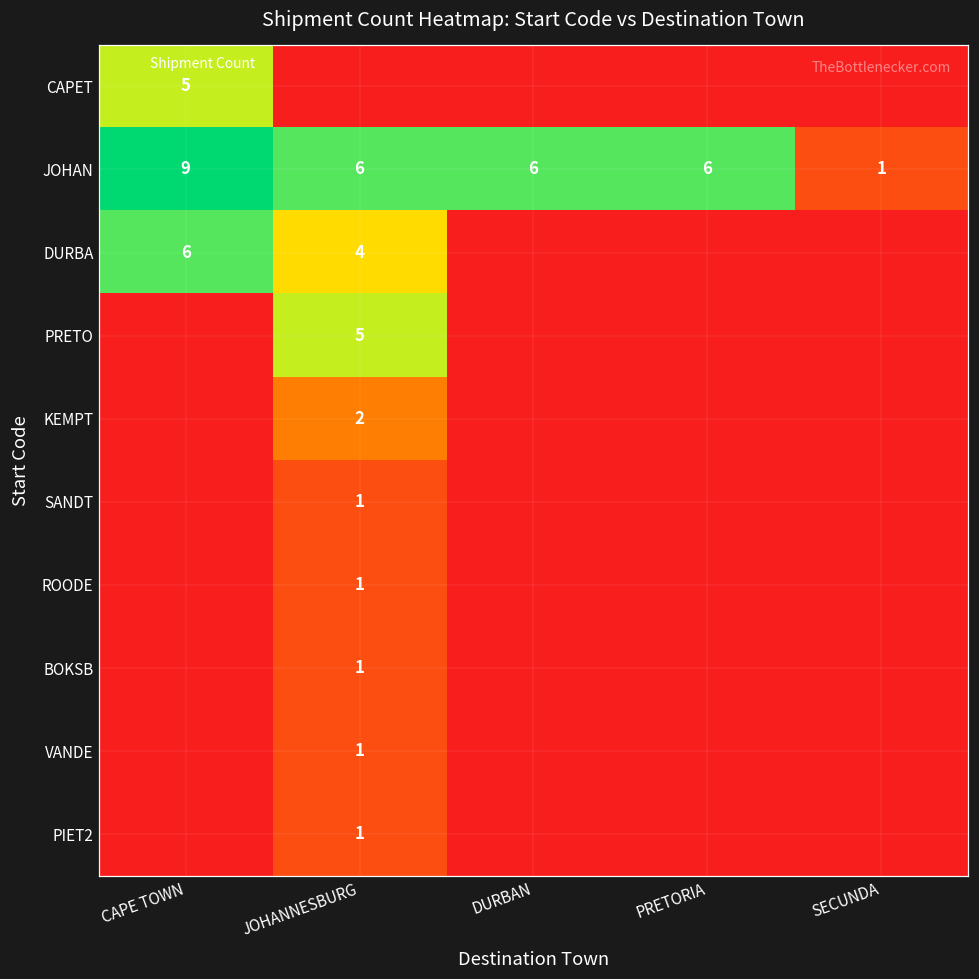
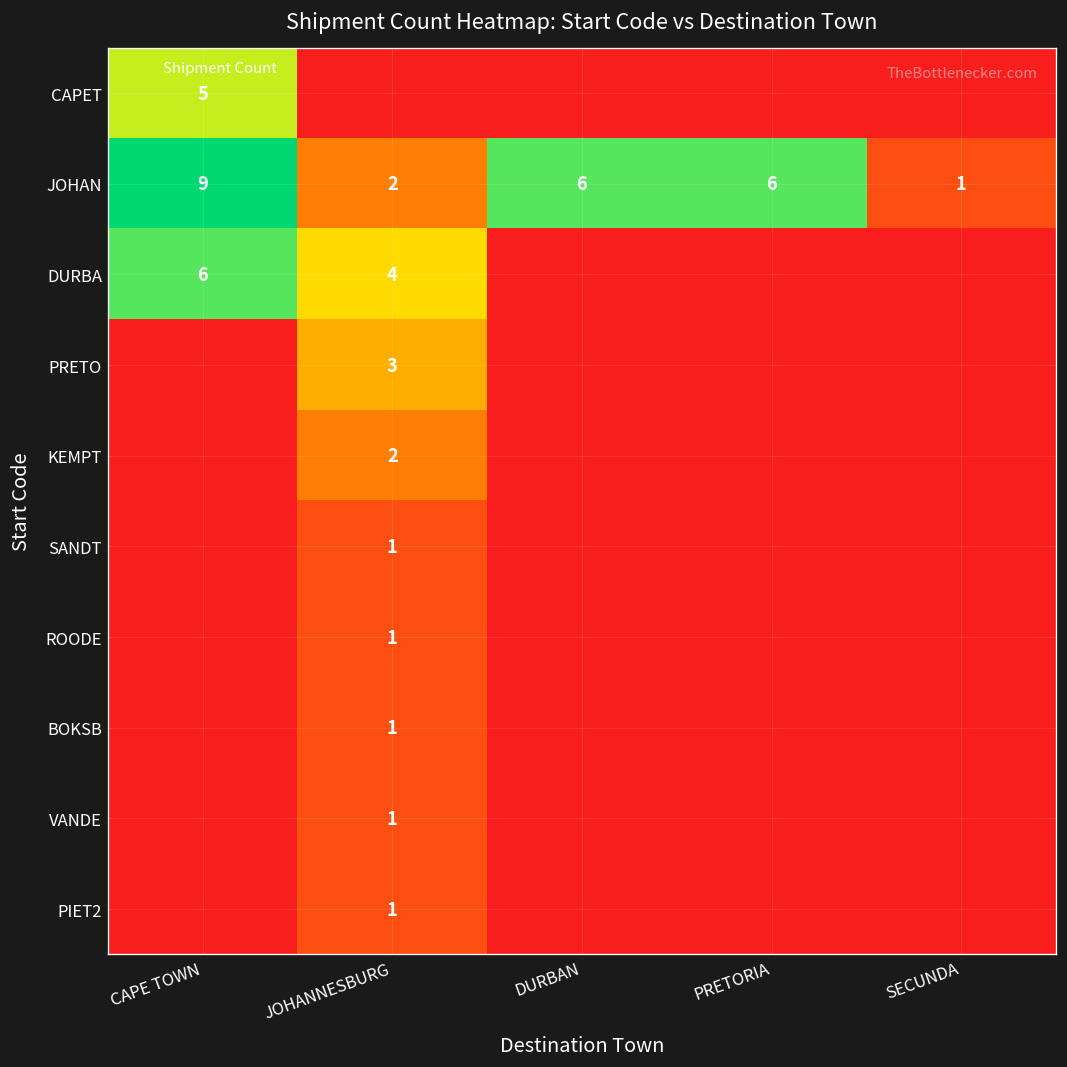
JOHAN, JOHANNESBURG: 6 -> 2
PRETO, JOHANNESBURG: 5 -> 3
